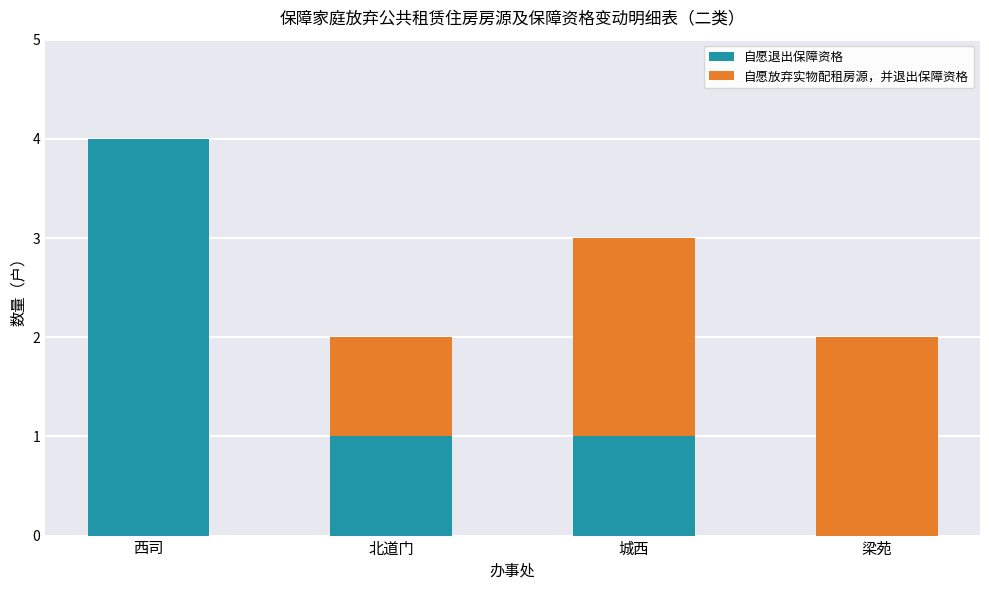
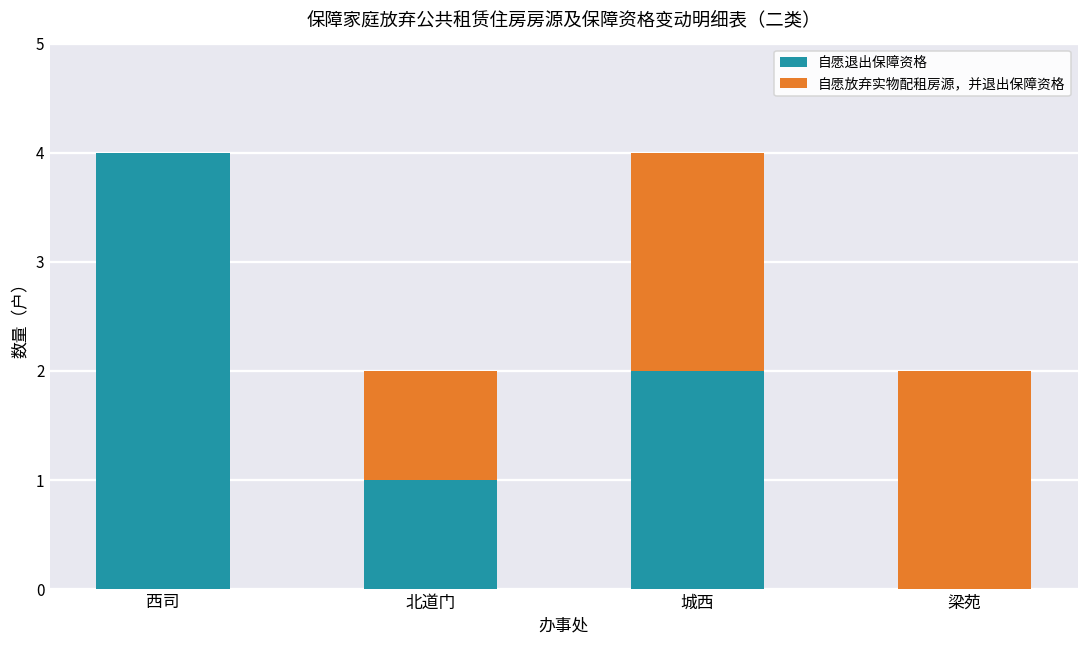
自愿退出保障资格, 城西: 1 -> 2
